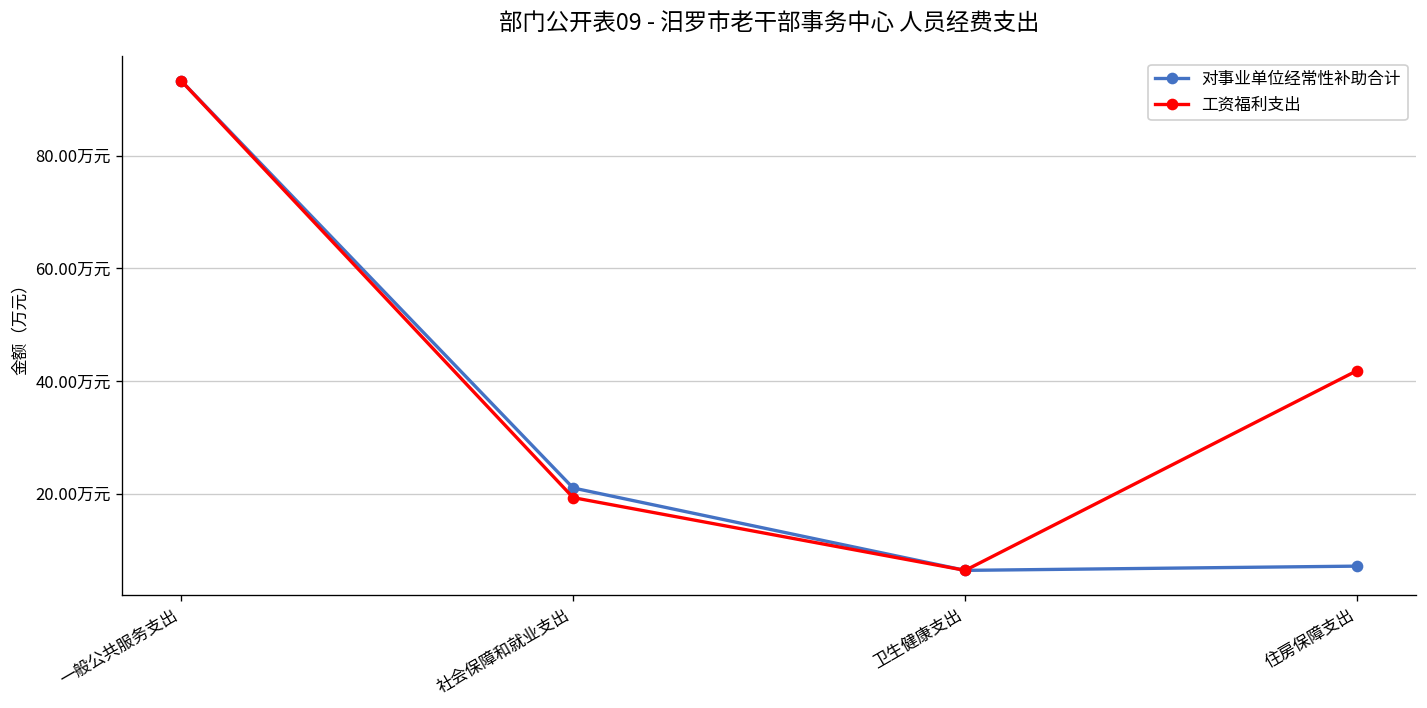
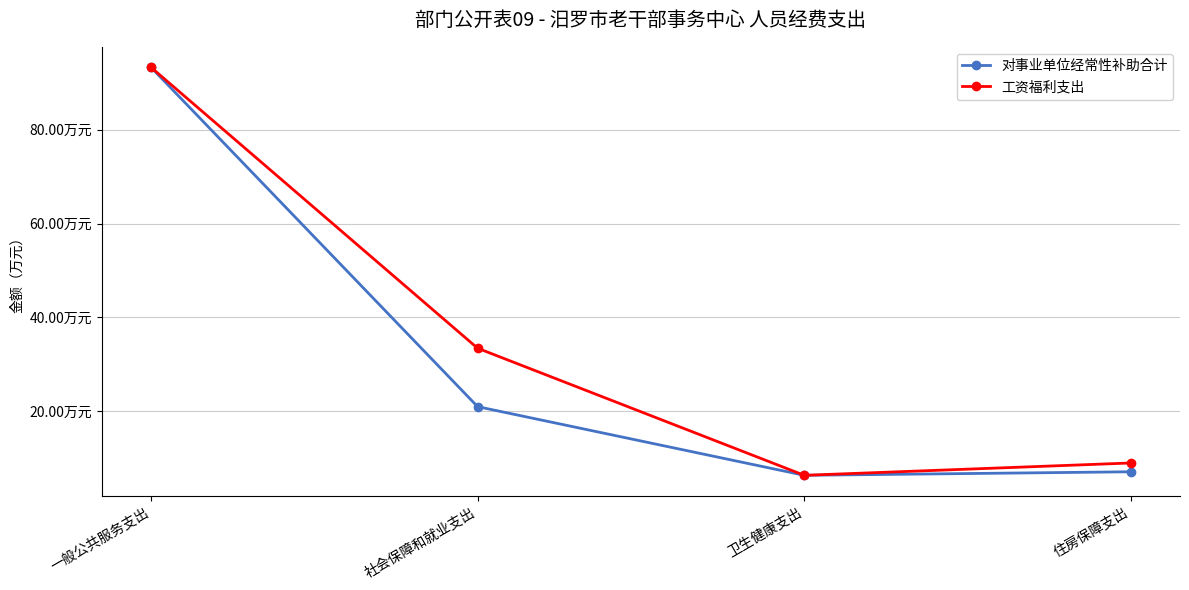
工资福利支出, 社会保障和就业支出: 19万元 -> 33万元
工资福利支出, 住房保障支出: 42万元 -> 9万元
